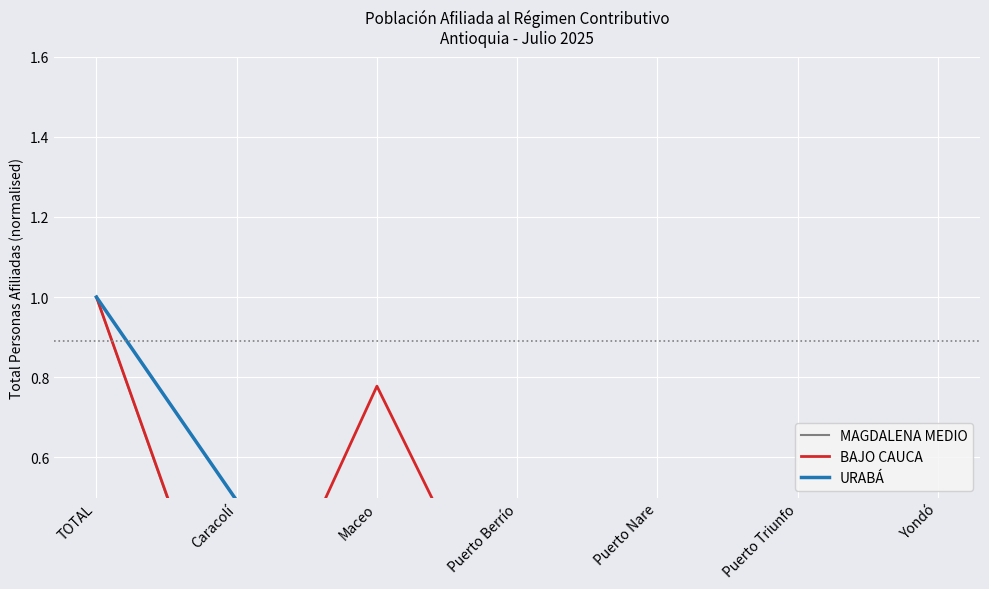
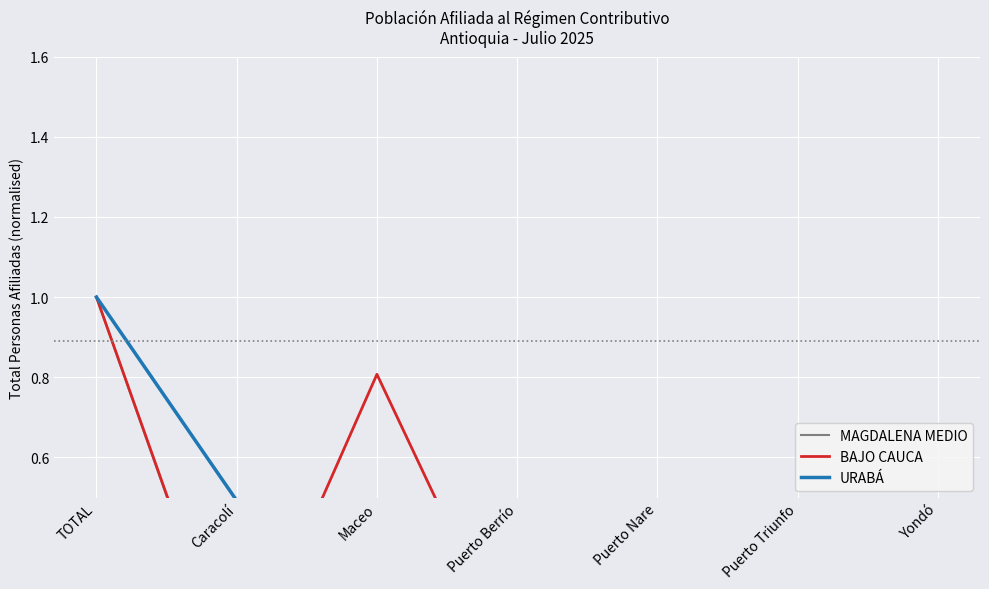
BAJO CAUCA, Maceo: 0.78 -> 0.81
